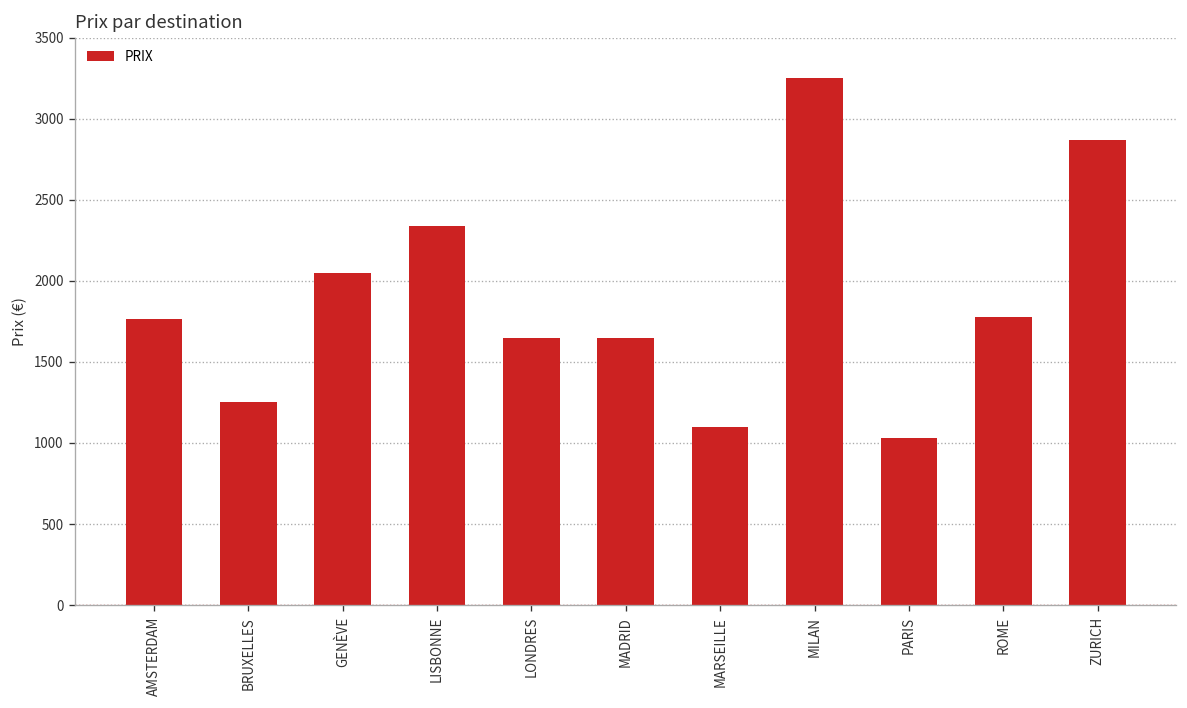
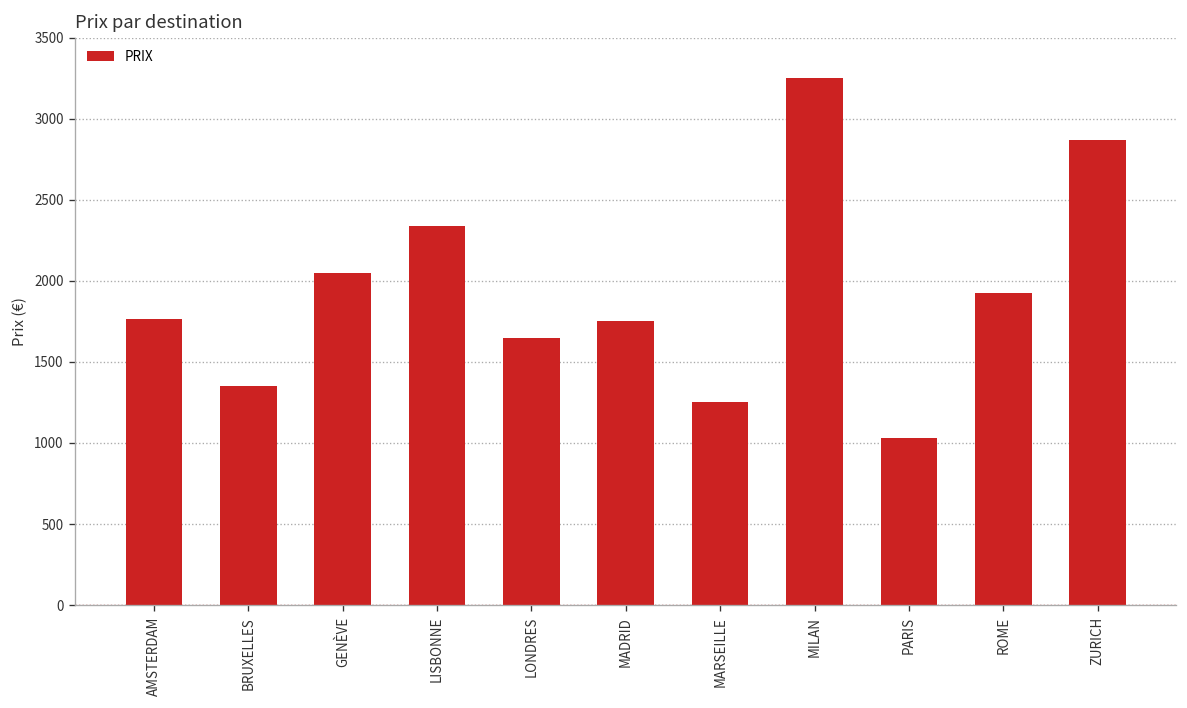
BRUXELLES: 1250 -> 1350
MADRID: 1650 -> 1760
MARSEILLE: 1100 -> 1250
ROME: 1780 -> 1930
